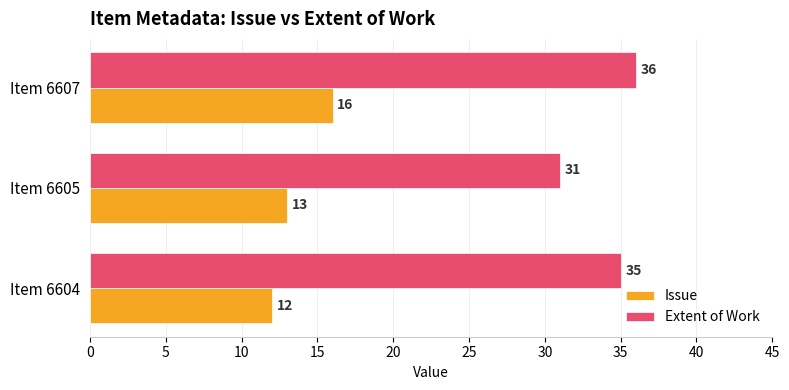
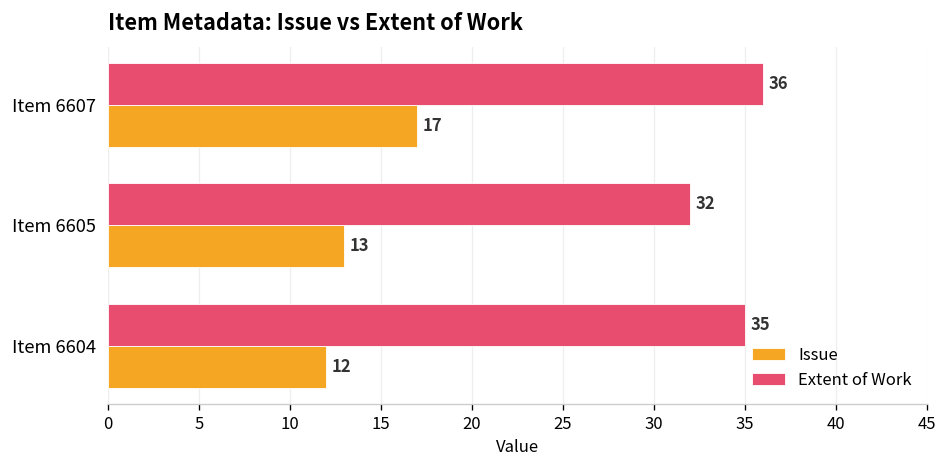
Issue, Item 6607: 16 -> 17
Extent of Work, Item 6605: 31 -> 32
